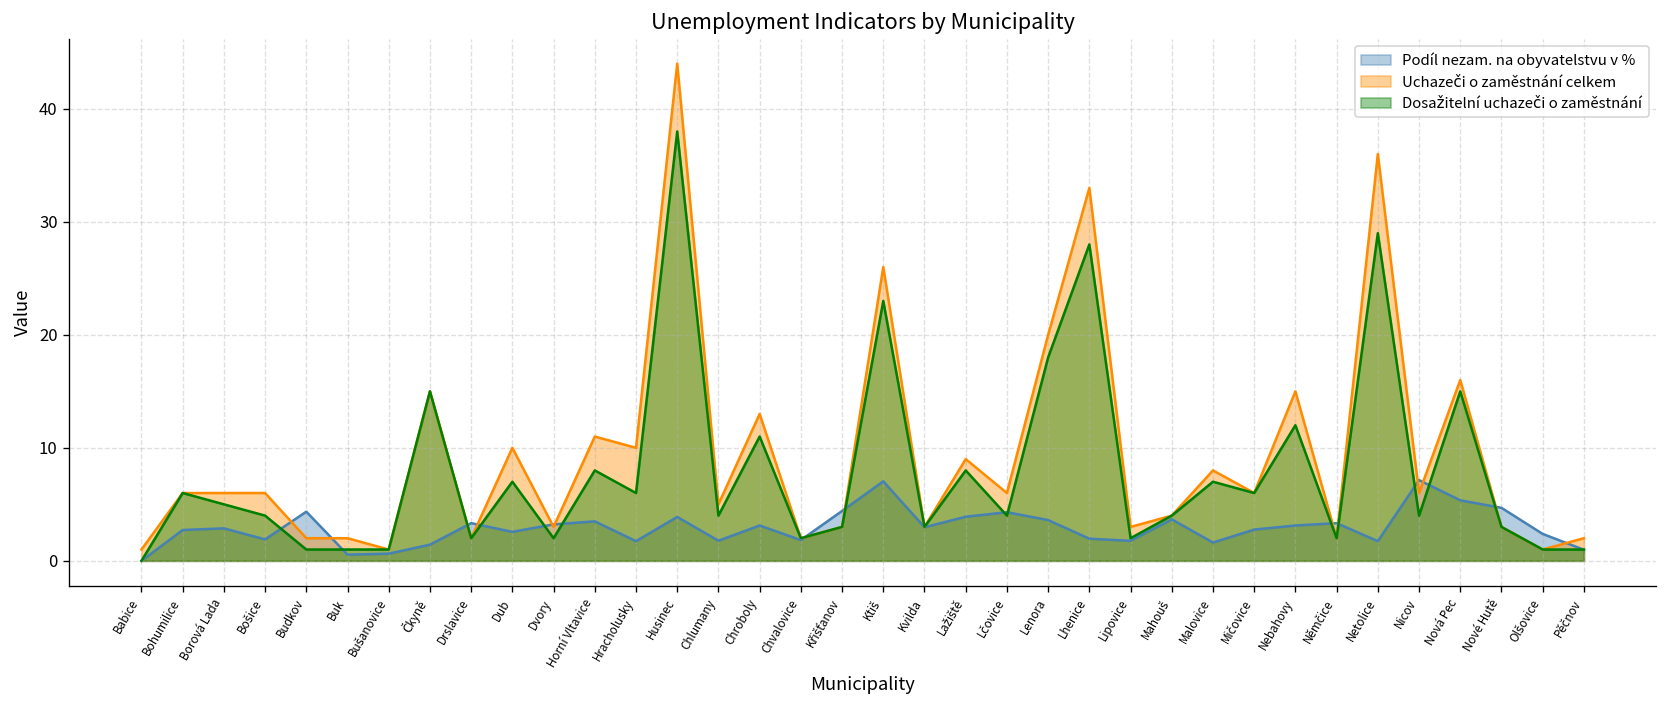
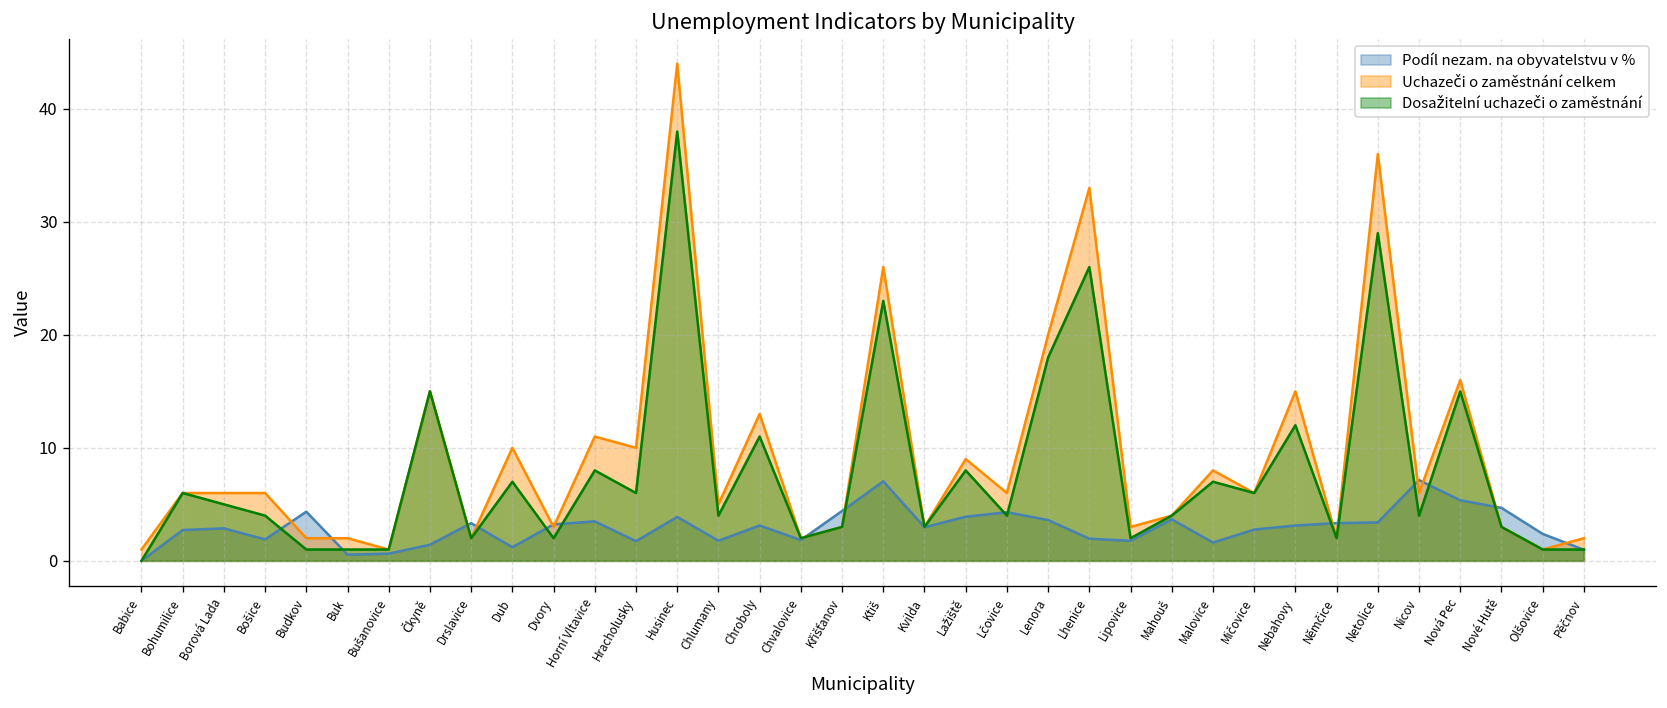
Podíl nezam. na obyvatelstvu v %, Dub: 3 -> 1
Dosažitelní uchazeči o zaměstnání, Lhenice: 28 -> 26
Podíl nezam. na obyvatelstvu v %, Netolice: 2 -> 3
